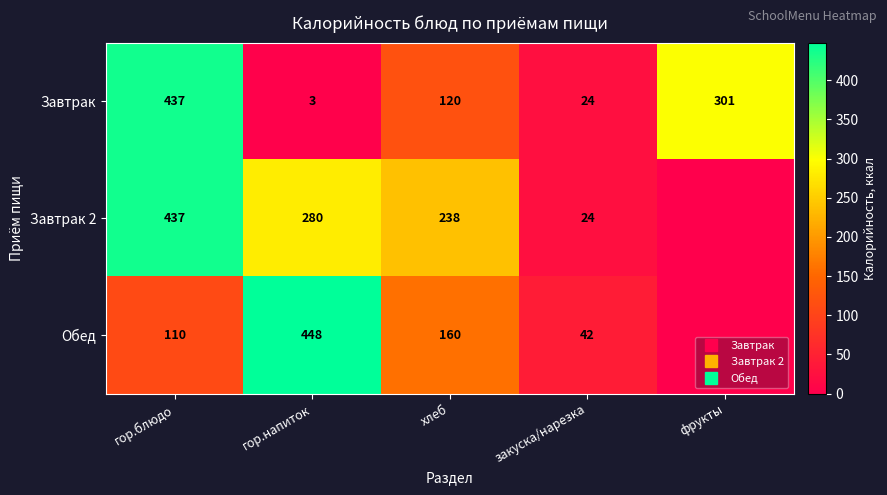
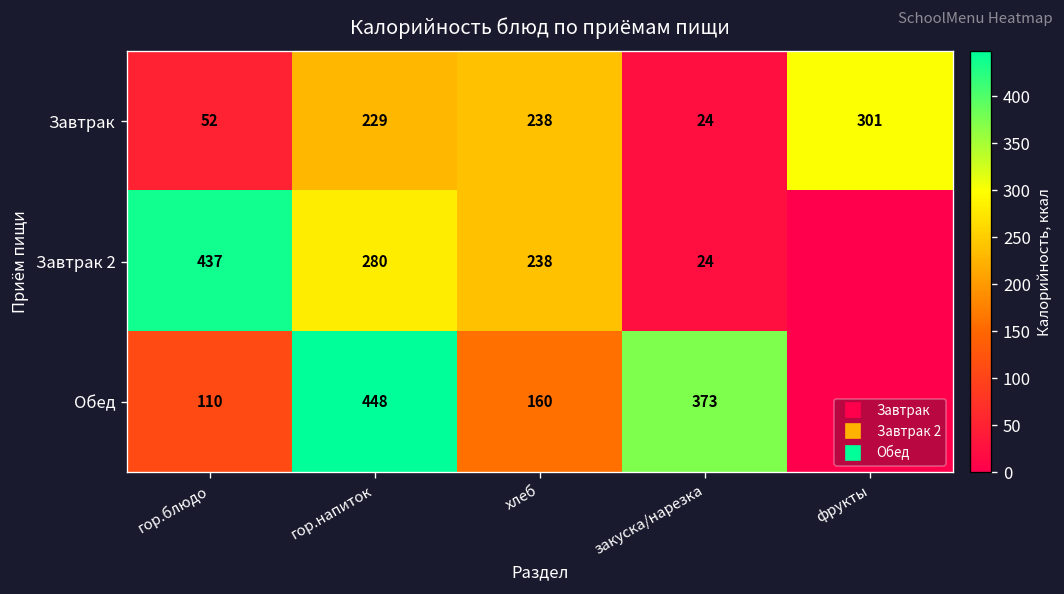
Завтрак, гор.блюдо: 437 -> 52
Завтрак, гор.напиток: 3 -> 229
Завтрак, хлеб: 120 -> 238
Обед, закуска/нарезка: 42 -> 373
